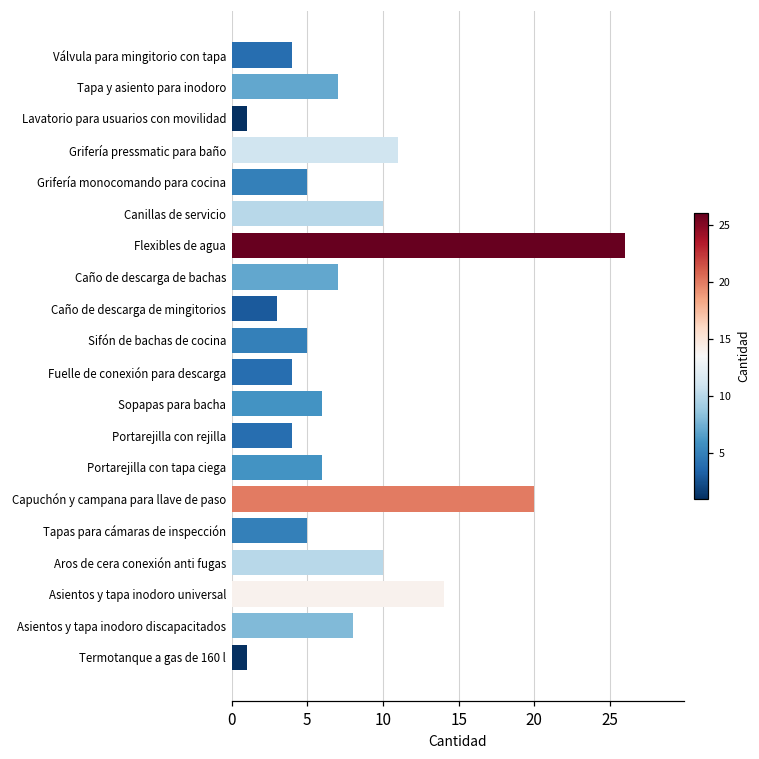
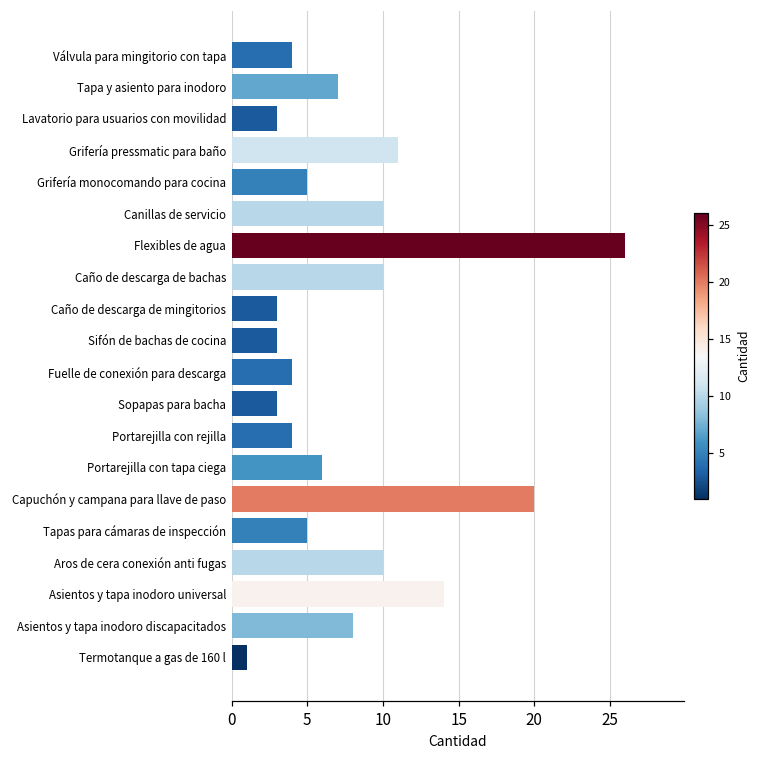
Lavatorio para usuarios con movilidad: 1 -> 3
Caño de descarga de bachas: 7 -> 10
Sifón de bachas de cocina: 5 -> 3
Sopapas para bacha: 6 -> 3
